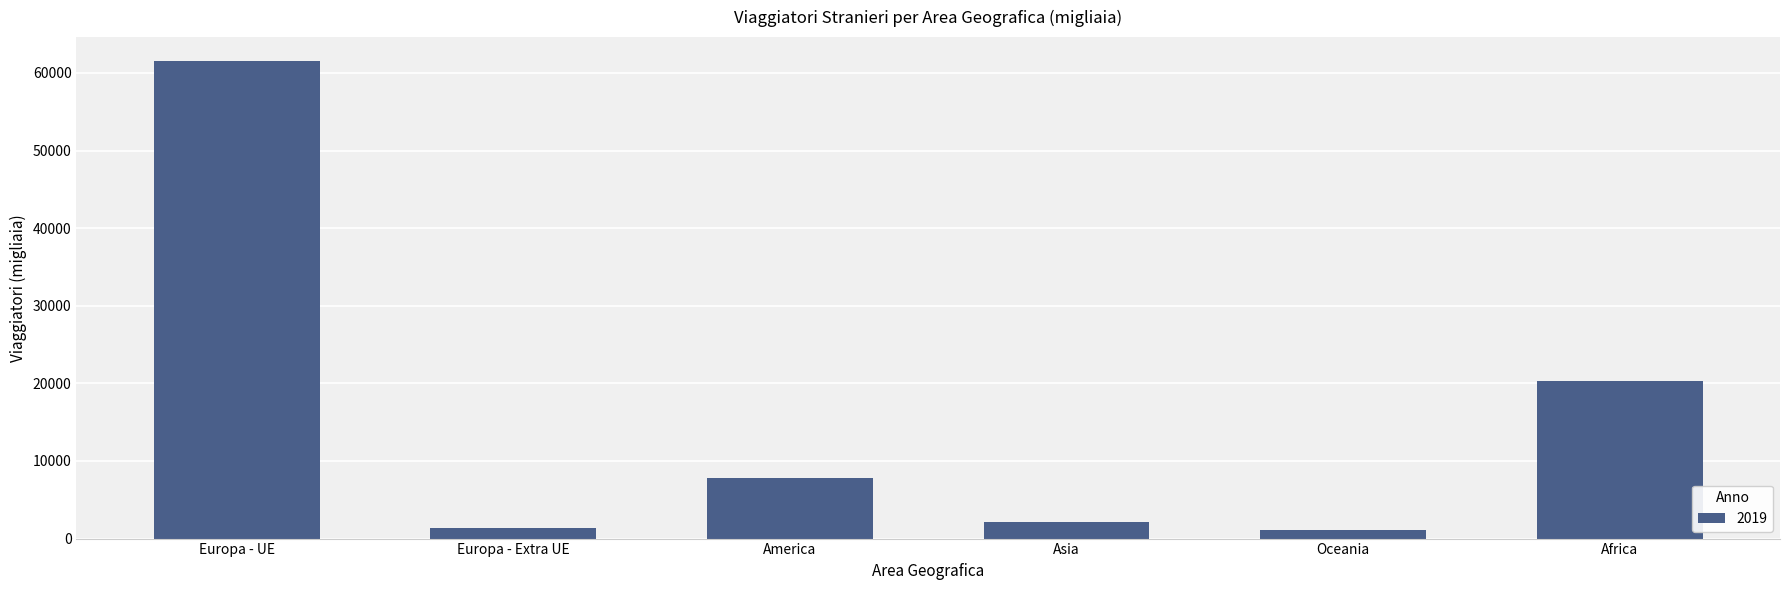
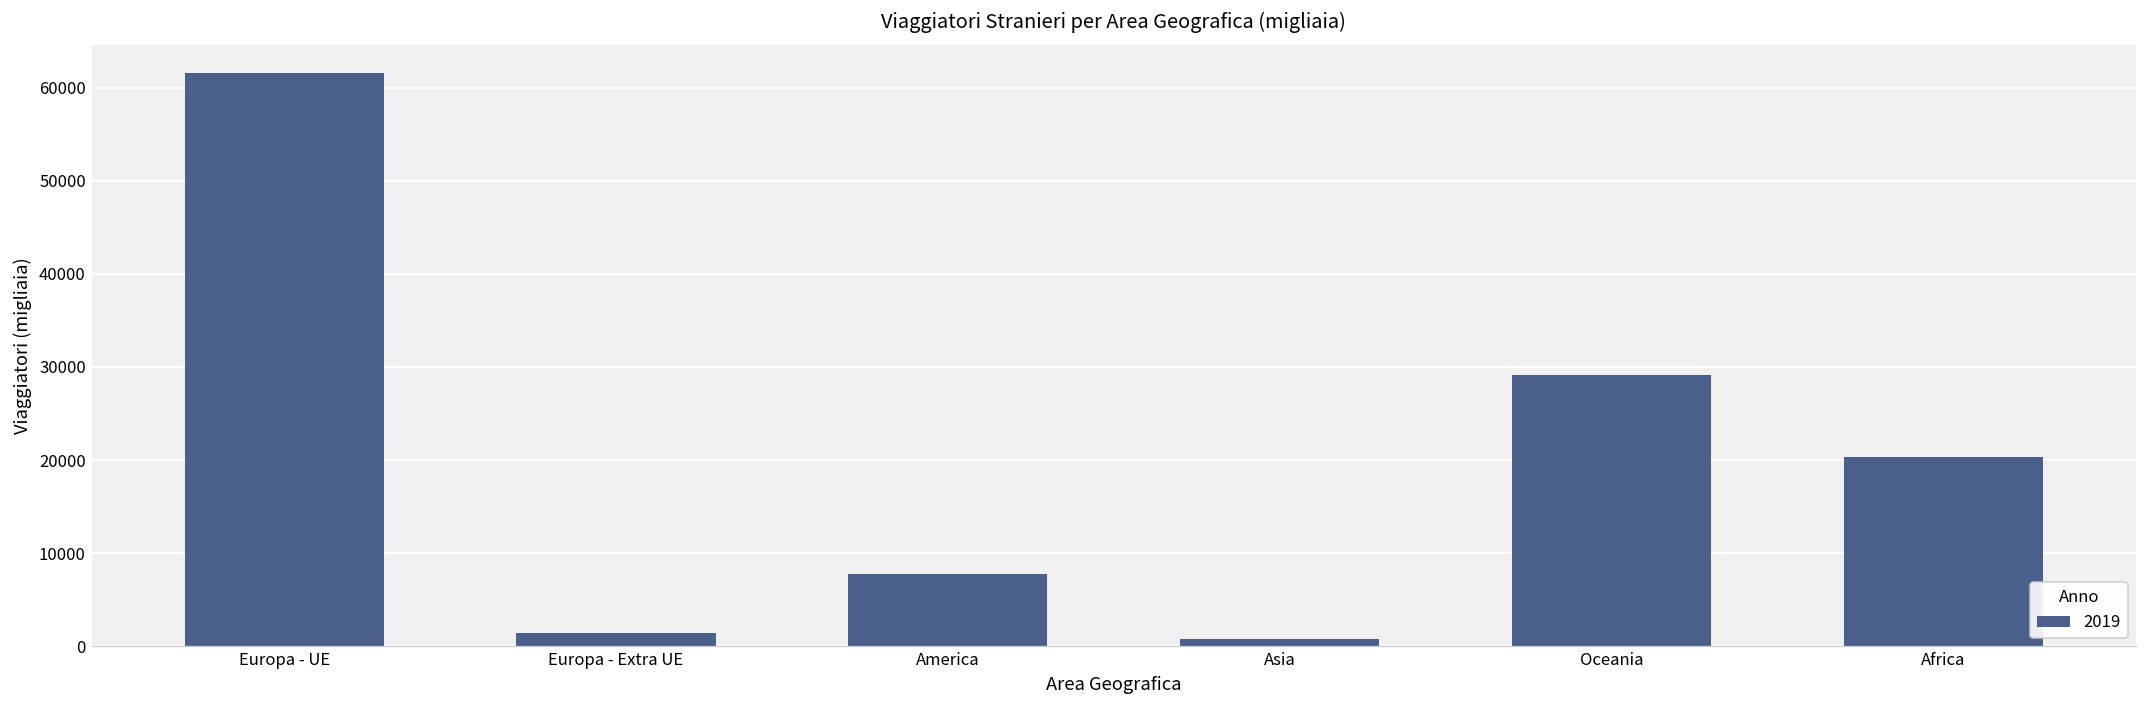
Asia: 2000 -> 1000
Oceania: 1000 -> 29000
